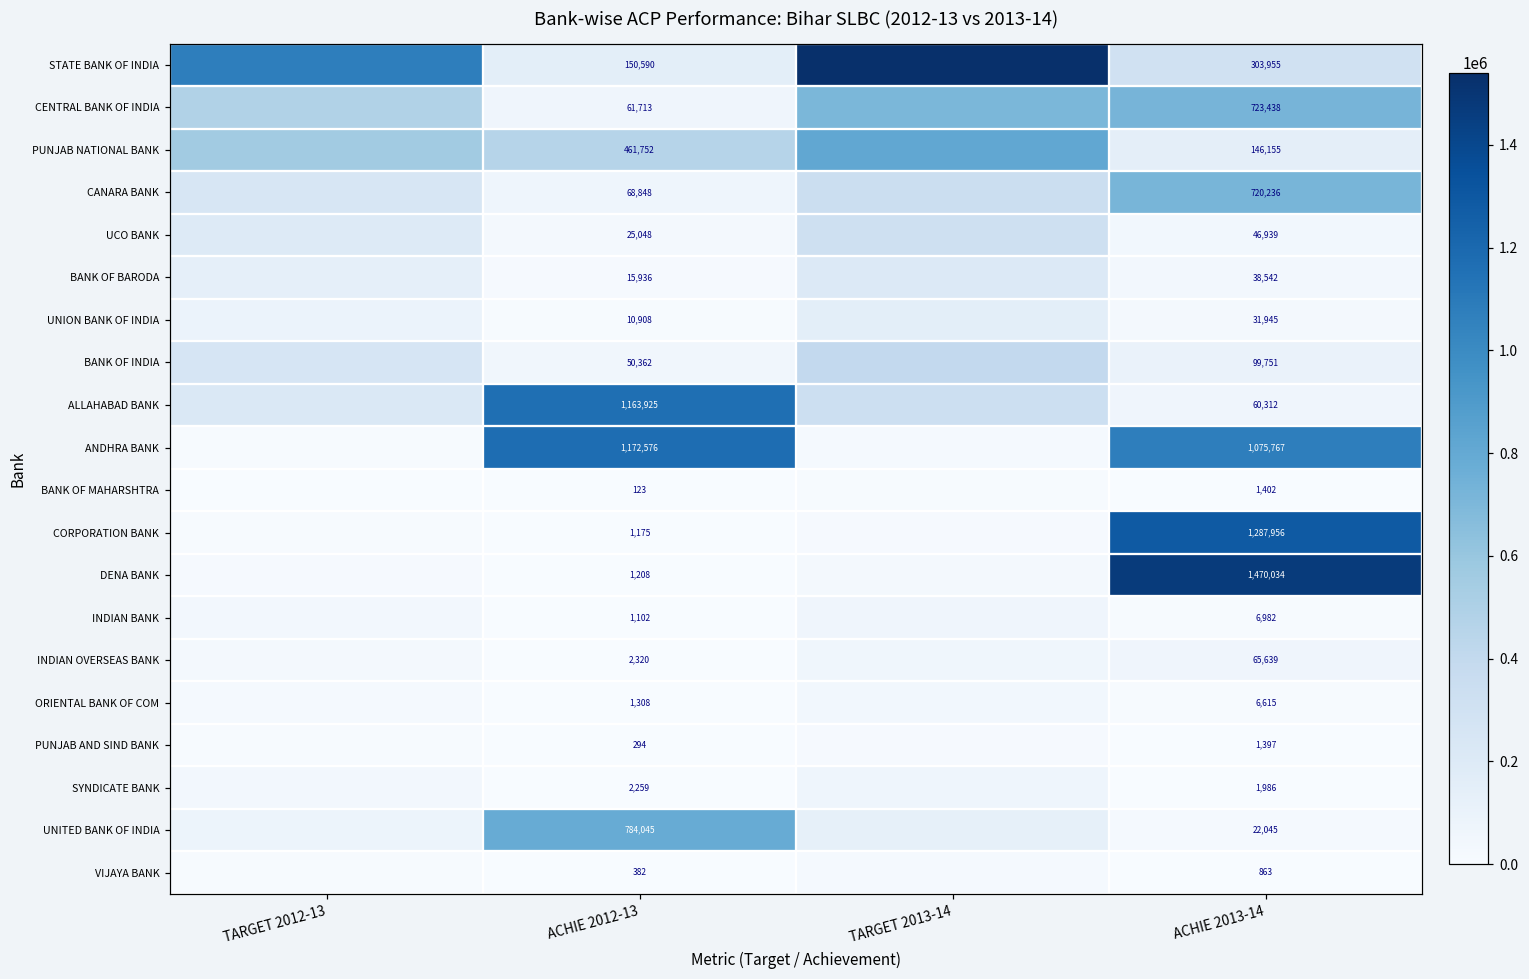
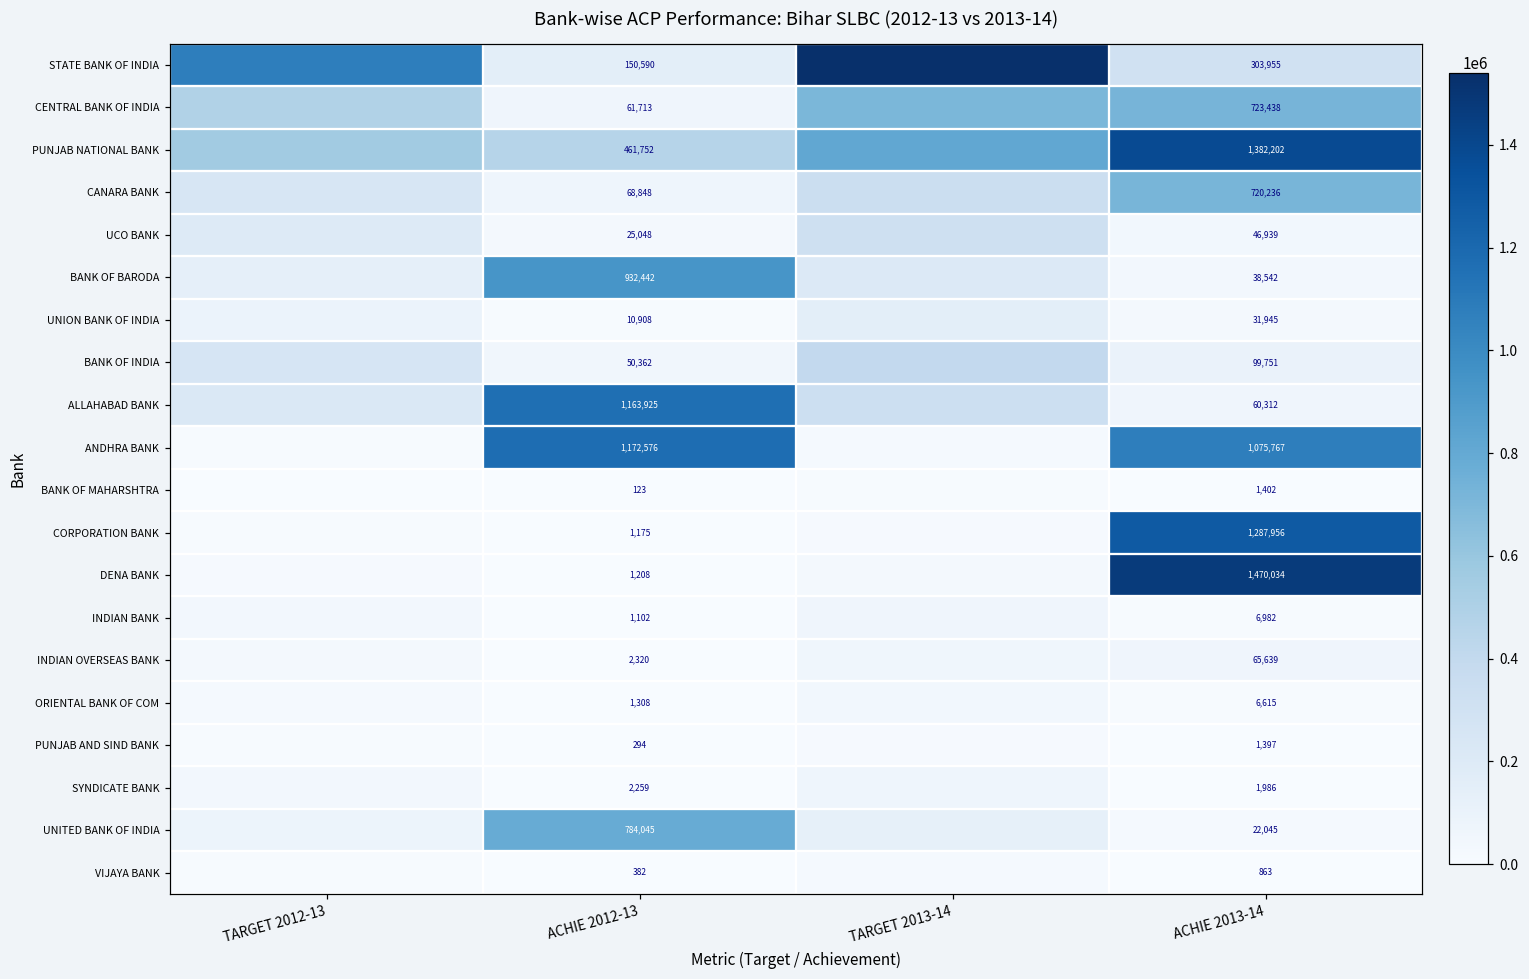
PUNJAB NATIONAL BANK, ACHIE 2013-14: 146,155 -> 1,382,202
BANK OF BARODA, ACHIE 2012-13: 15,936 -> 932,442
